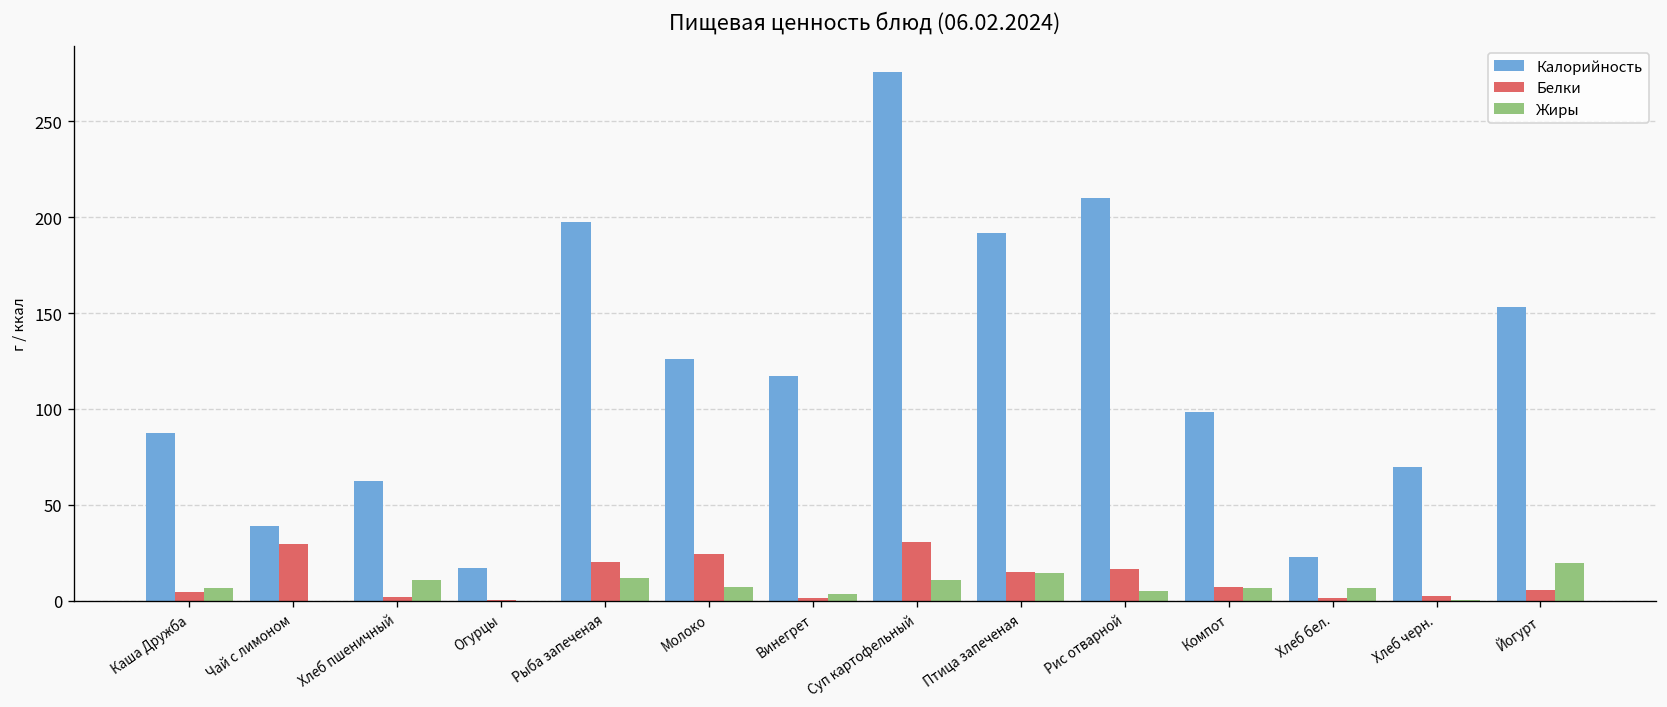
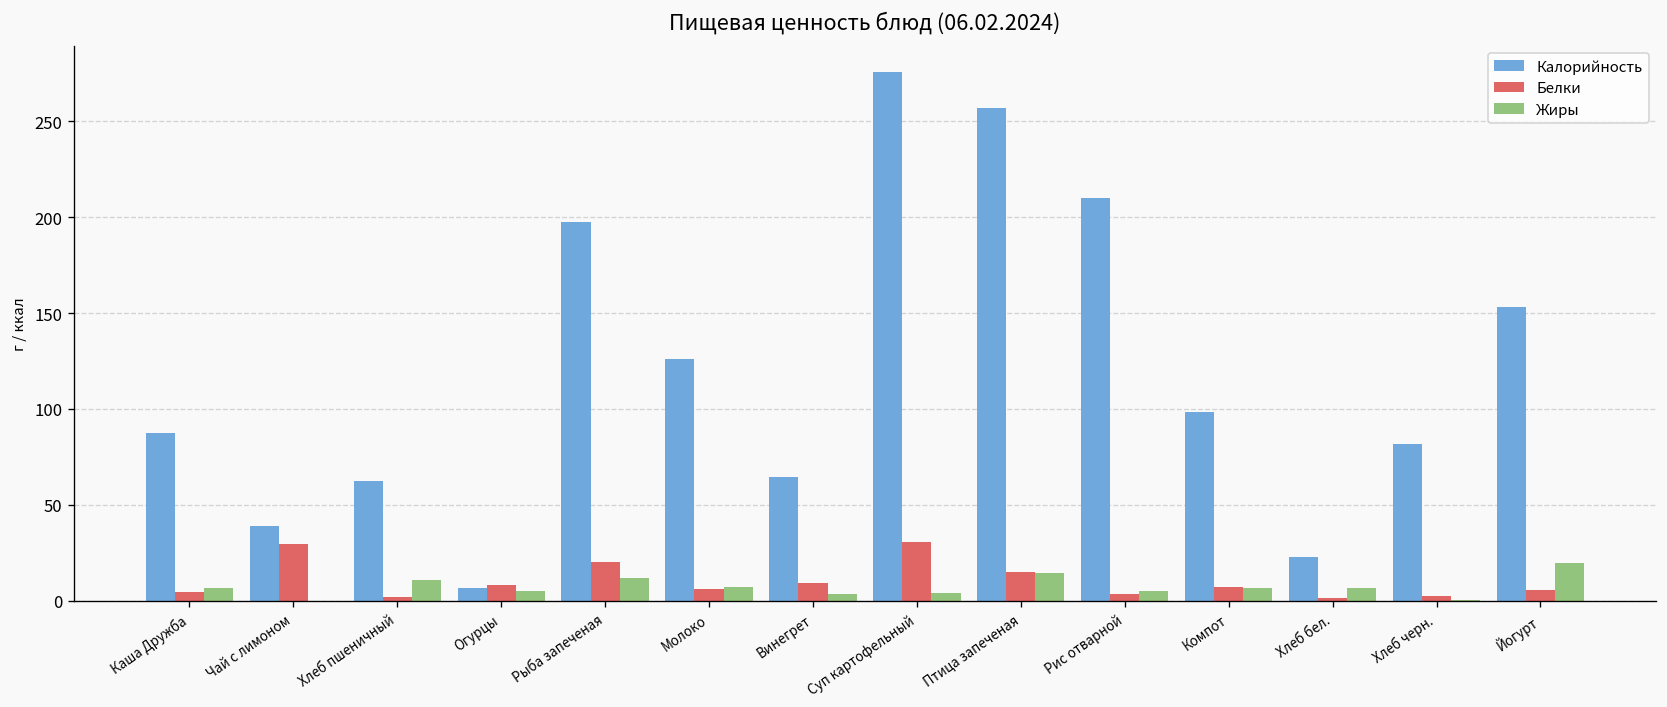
Калорийность, Огурцы: 17 -> 7
Белки, Огурцы: 0 -> 9
Жиры, Огурцы: 0 -> 5
Белки, Молоко: 25 -> 6
Калорийность, Винегрет: 117 -> 64
Белки, Винегрет: 2 -> 9
Жиры, Суп картофельный: 11 -> 4
Калорийность, Птица запеченая: 192 -> 257
Белки, Рис отварной: 17 -> 4
Калорийность, Хлеб черн.: 70 -> 82
